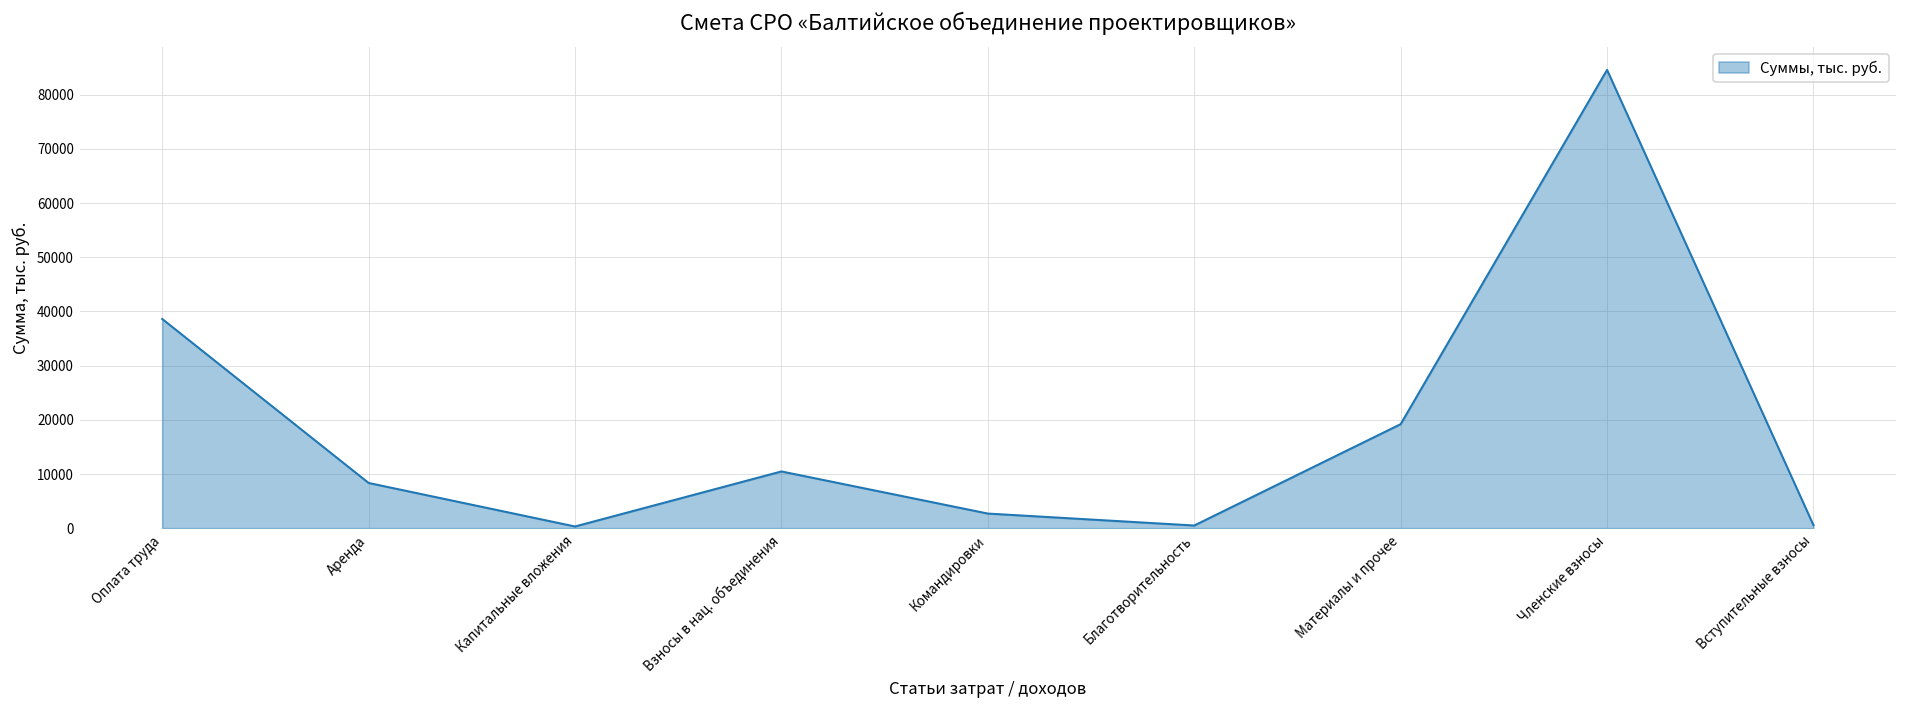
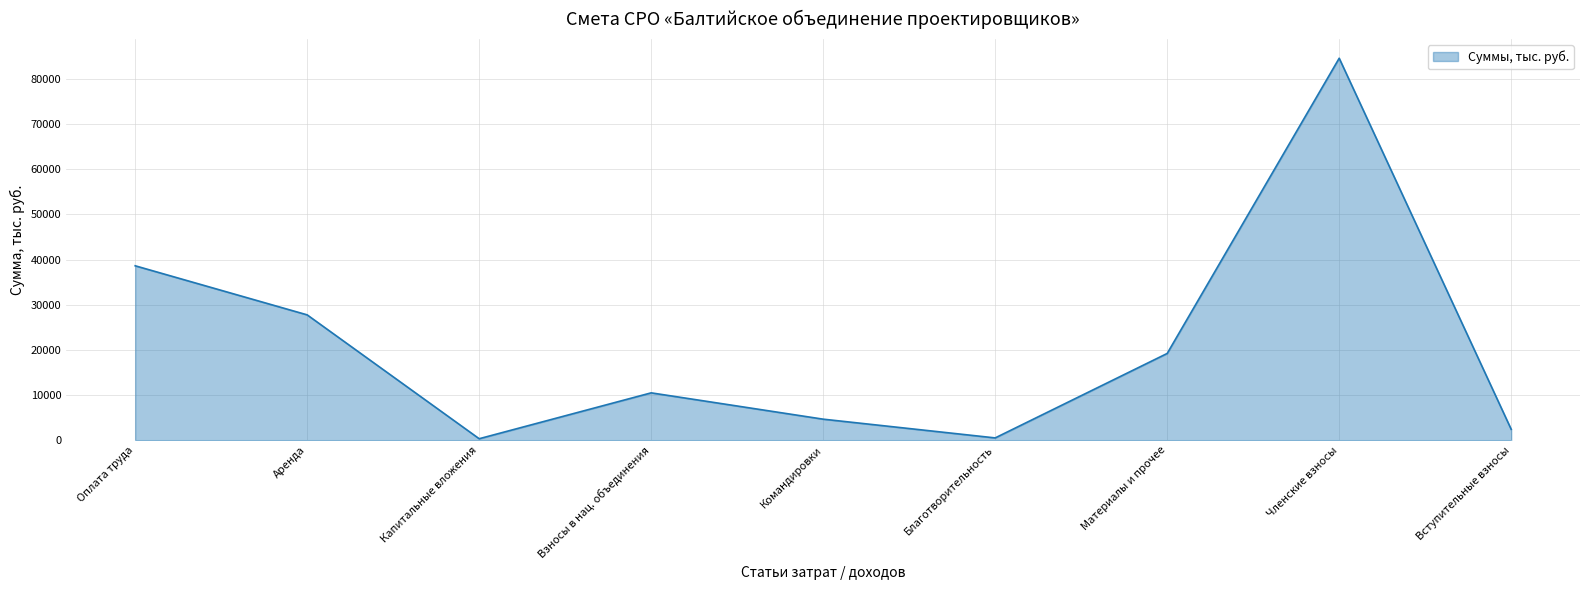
Аренда: 8000 -> 28000
Командировки: 3000 -> 5000
Вступительные взносы: 1000 -> 2000
